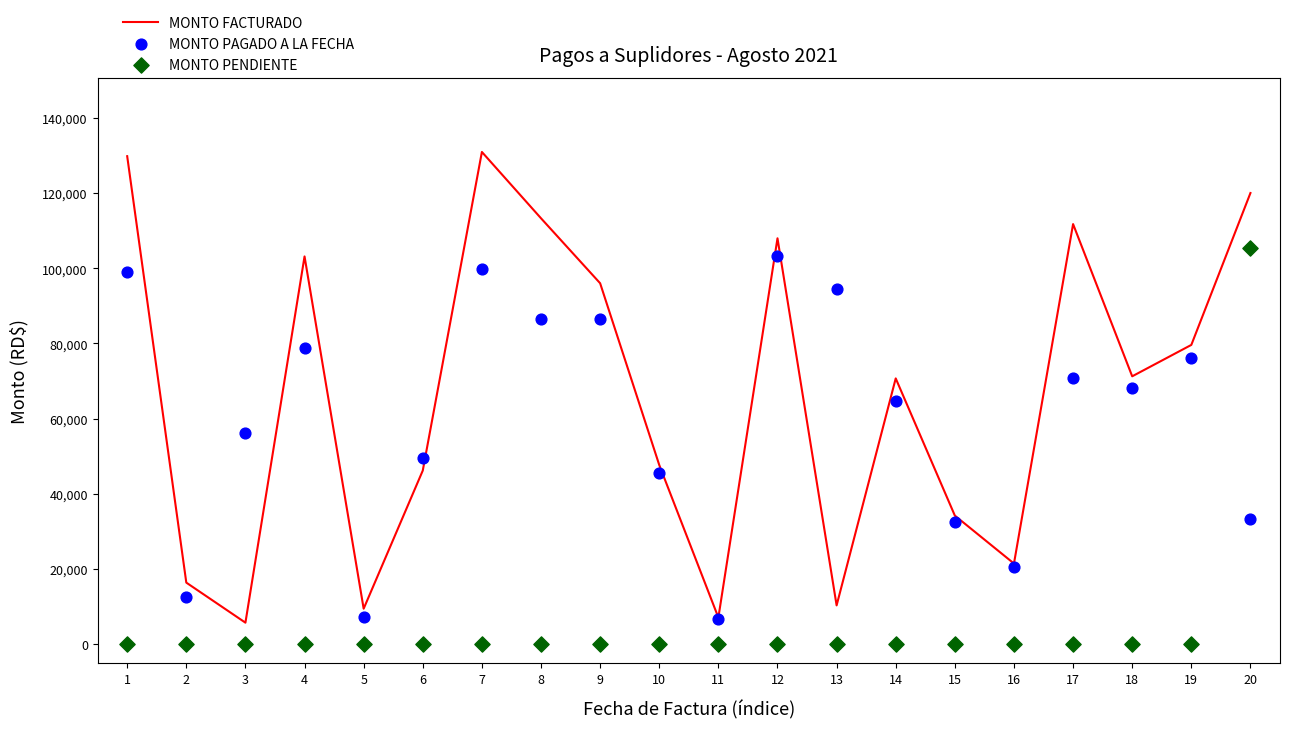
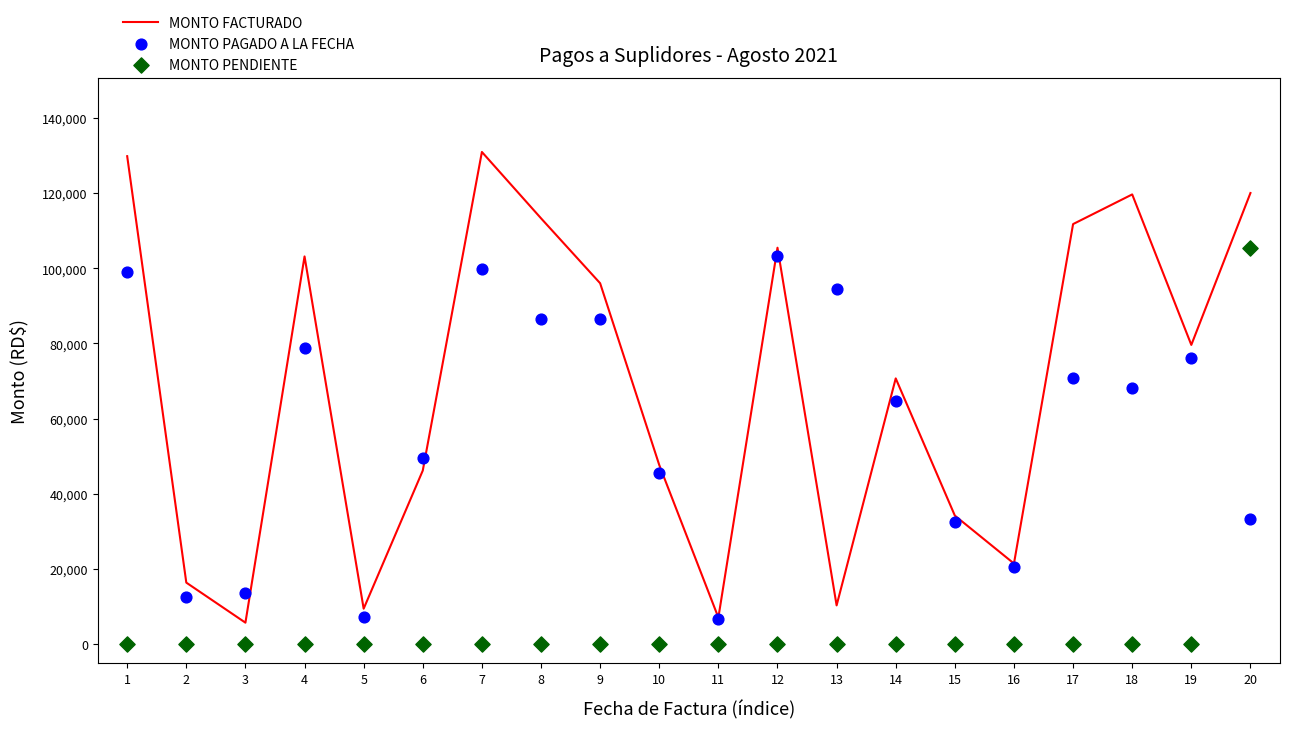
MONTO PAGADO A LA FECHA, 3: 56,000 -> 14,000
MONTO FACTURADO, 12: 108,000 -> 105,000
MONTO FACTURADO, 18: 71,000 -> 120,000
